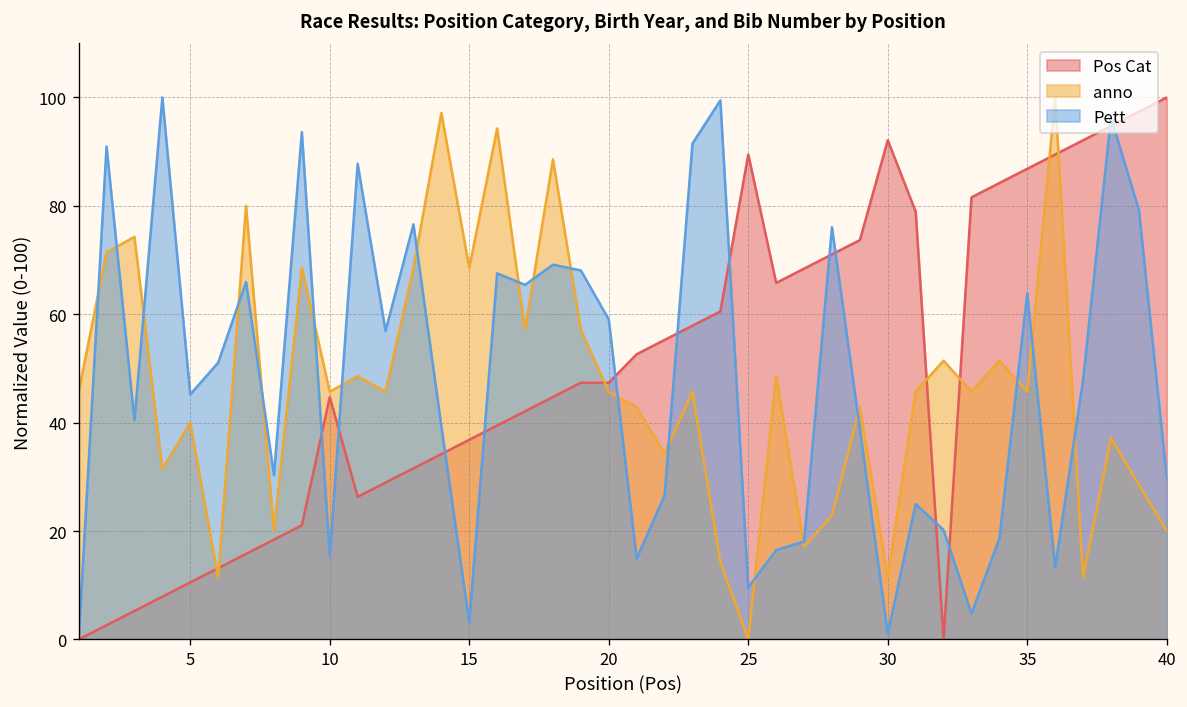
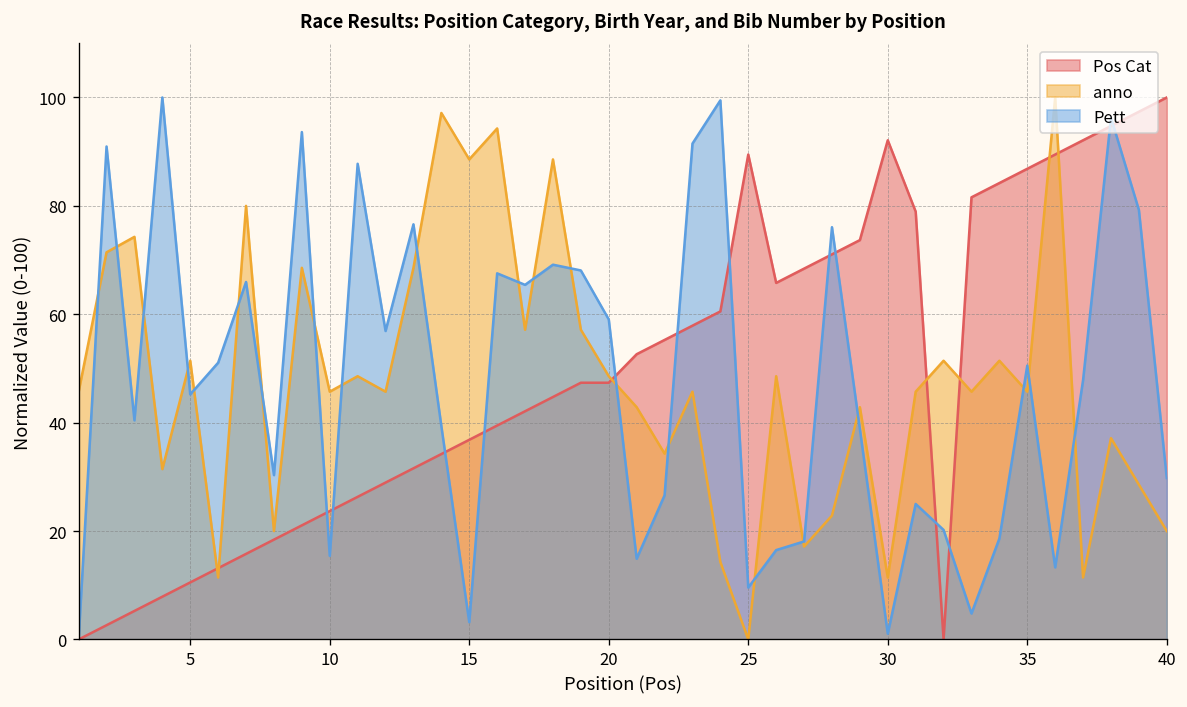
anno, 5: 40 -> 51
Pos Cat, 10: 45 -> 24
anno, 15: 69 -> 89
anno, 20: 46 -> 49
Pett, 35: 64 -> 51
